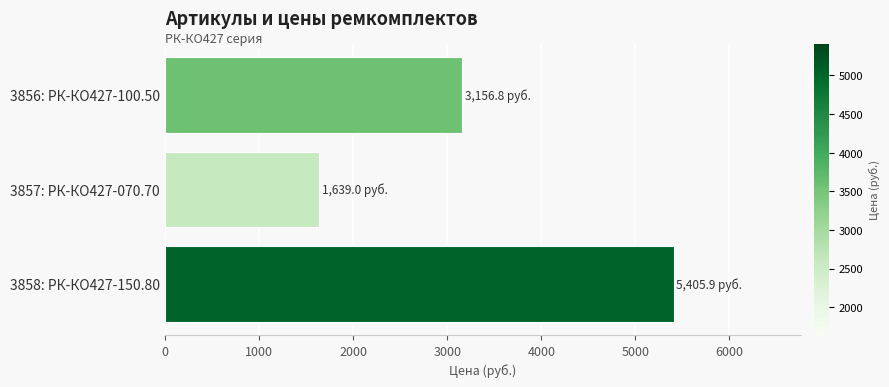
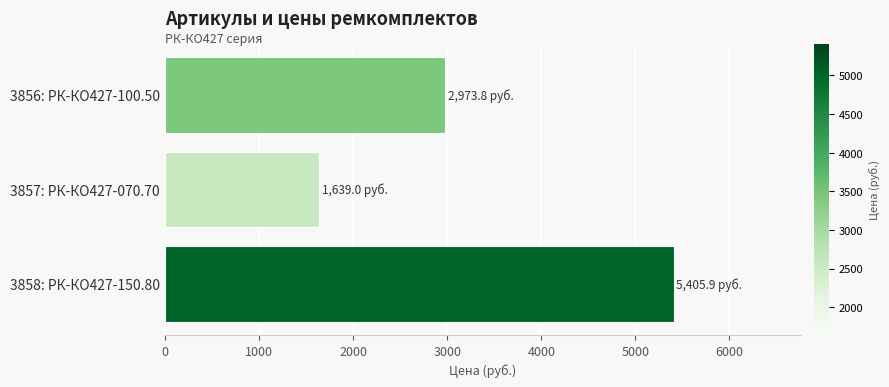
3856: РК-КО427-100.50: 3,156.8 -> 2,973.8
